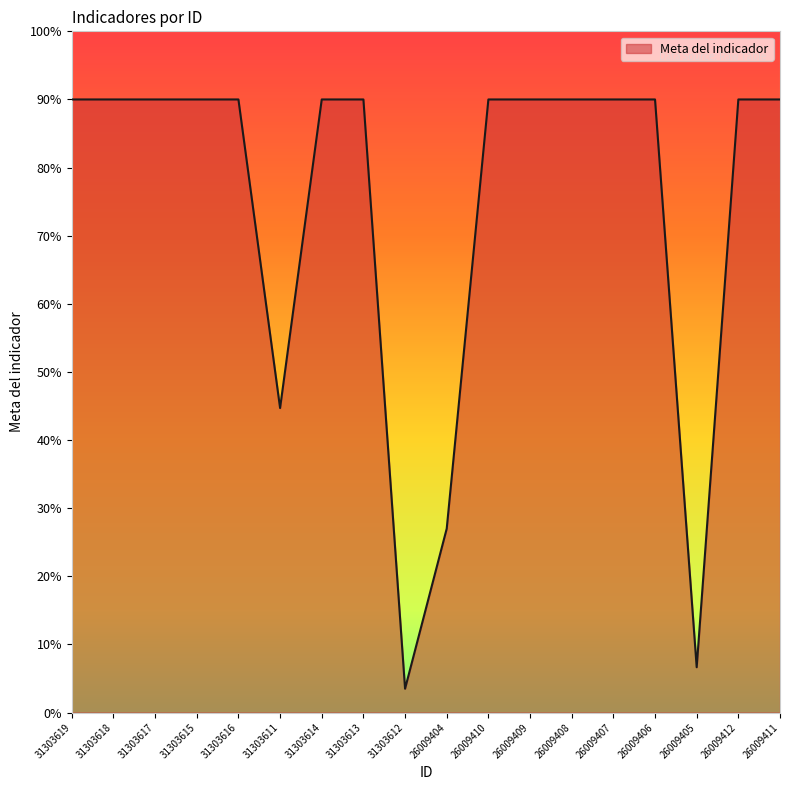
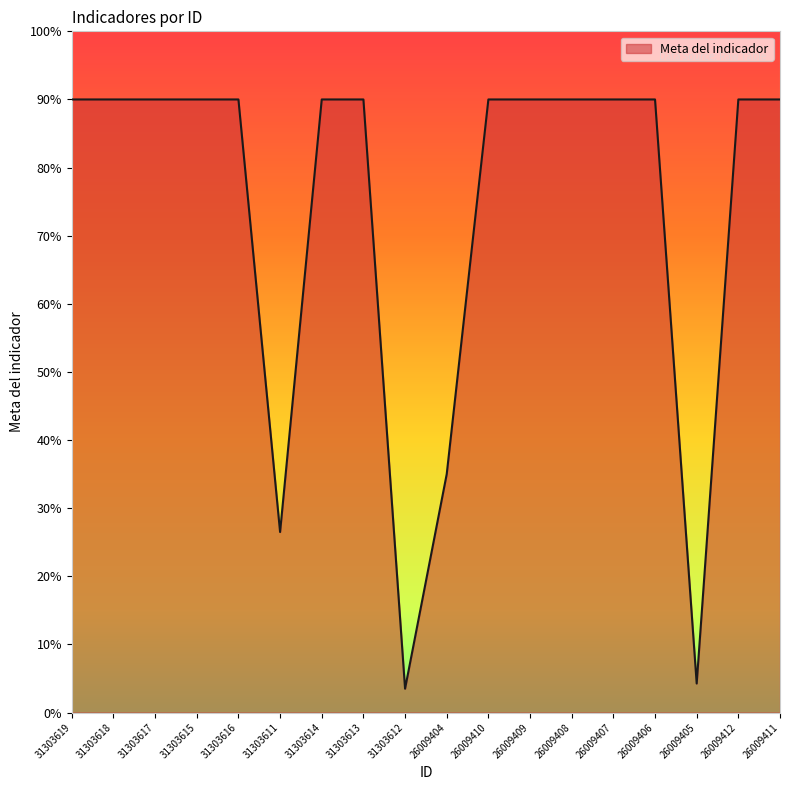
31303611: 45% -> 27%
26009404: 27% -> 35%
26009405: 7% -> 4%
